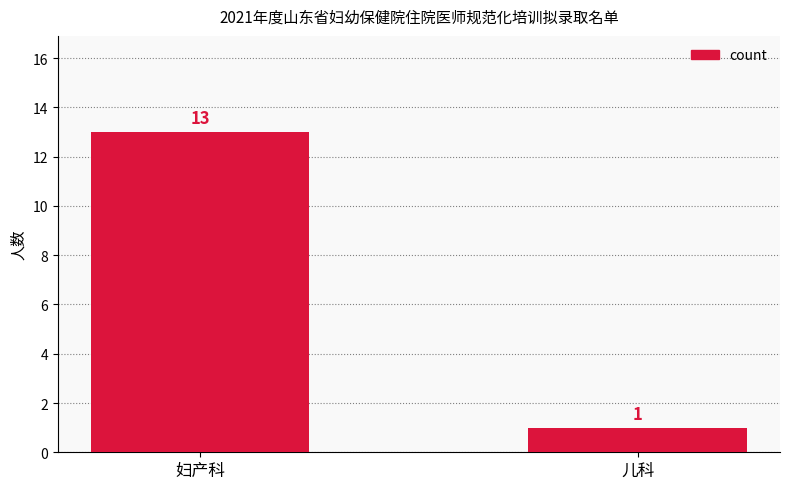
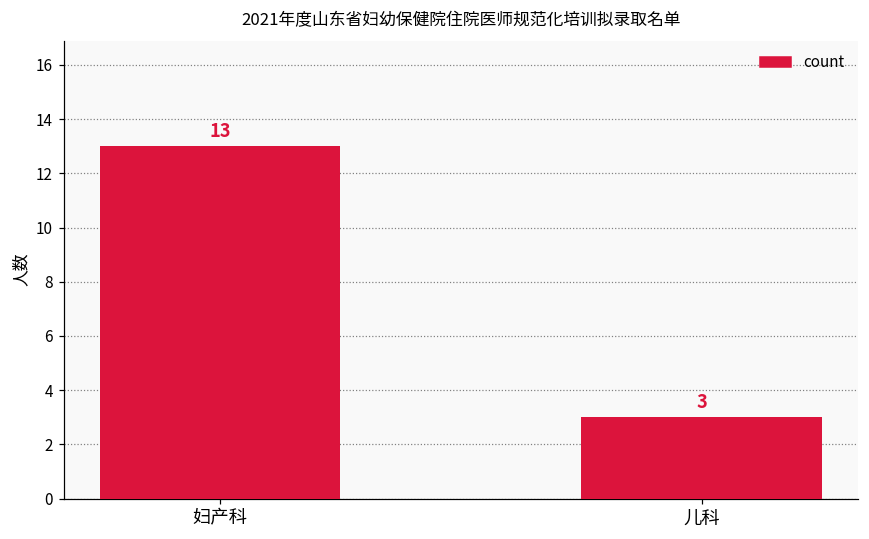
儿科: 1 -> 3
